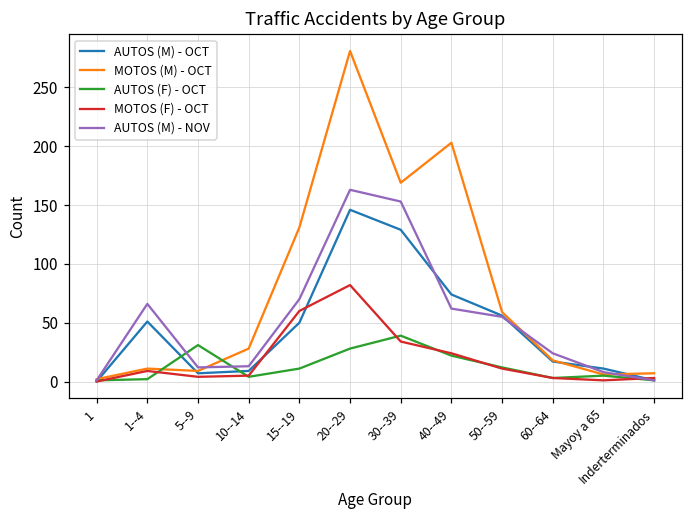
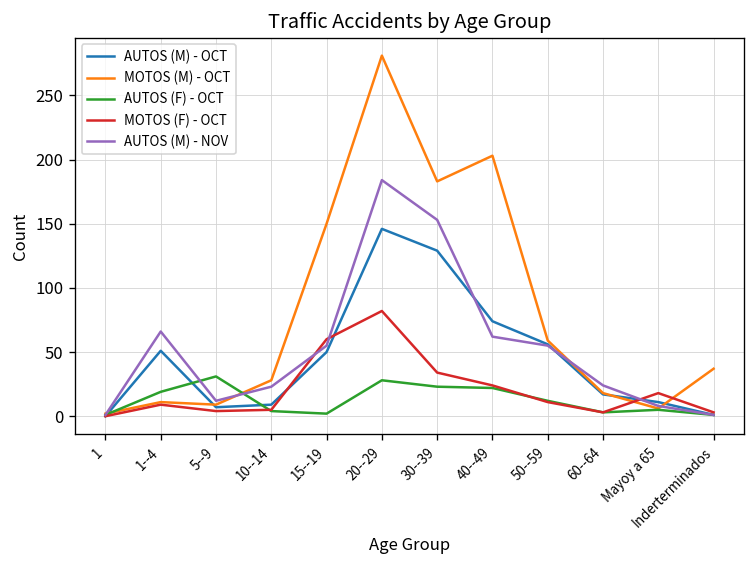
AUTOS (F) - OCT, 1--4: 2 -> 19
AUTOS (M) - NOV, 10--14: 13 -> 23
MOTOS (M) - OCT, 15--19: 131 -> 150
AUTOS (F) - OCT, 15--19: 11 -> 2
AUTOS (M) - NOV, 15--19: 70 -> 55
AUTOS (M) - NOV, 20--29: 163 -> 184
MOTOS (M) - OCT, 30--39: 169 -> 183
AUTOS (F) - OCT, 30--39: 39 -> 23
MOTOS (F) - OCT, Mayoy a 65: 1 -> 18
MOTOS (M) - OCT, Inderterminados: 7 -> 37
